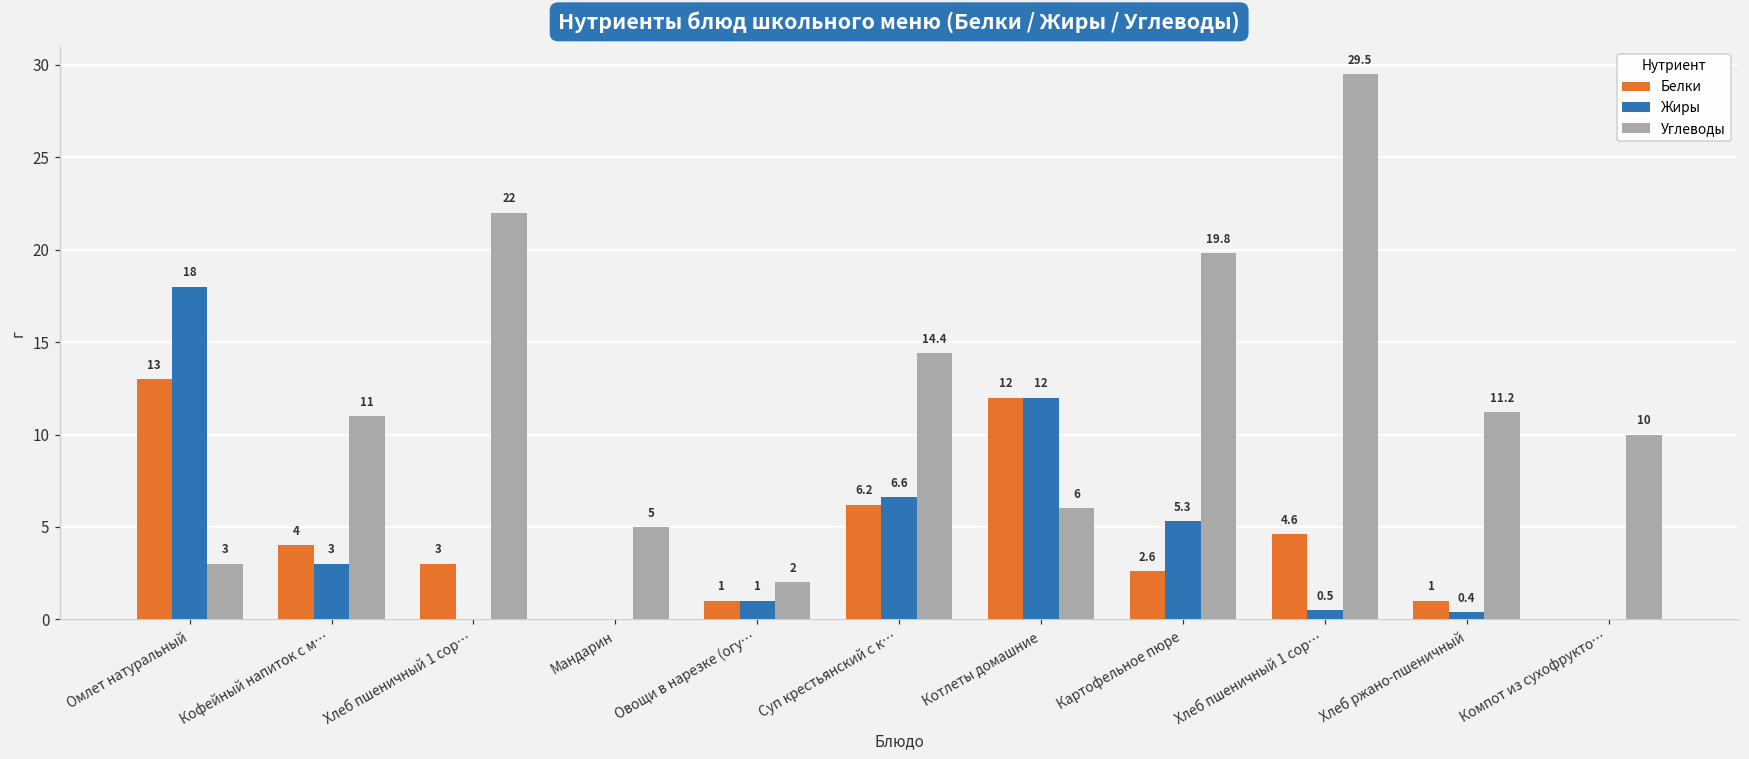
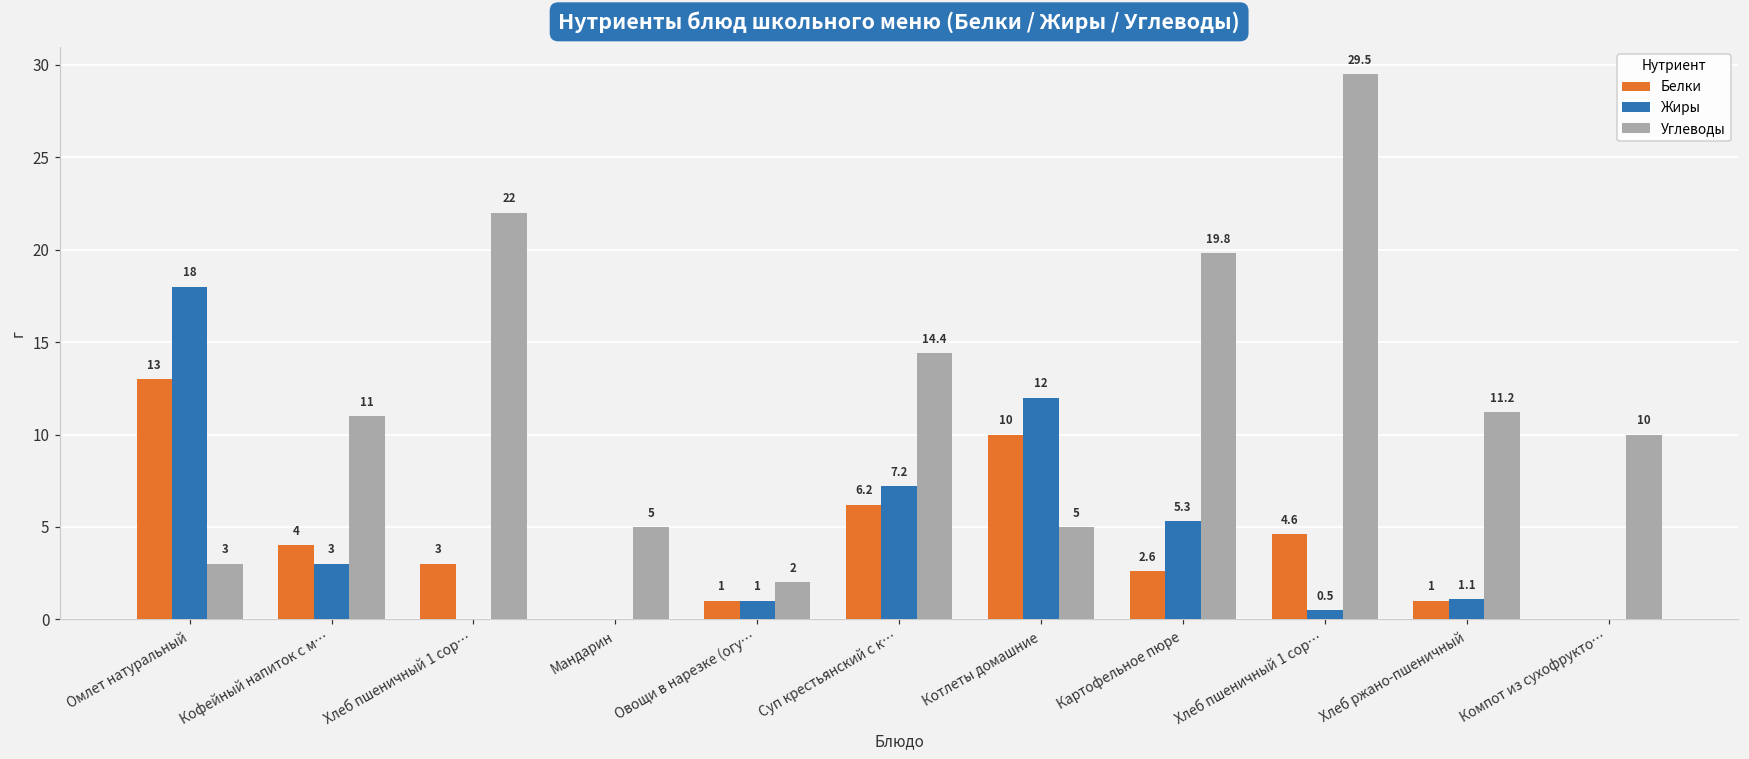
Жиры, Суп крестьянский с к…: 6.6 -> 7.2
Белки, Котлеты домашние: 12 -> 10
Углеводы, Котлеты домашние: 6 -> 5
Жиры, Хлеб ржано-пшеничный: 0.4 -> 1.1
